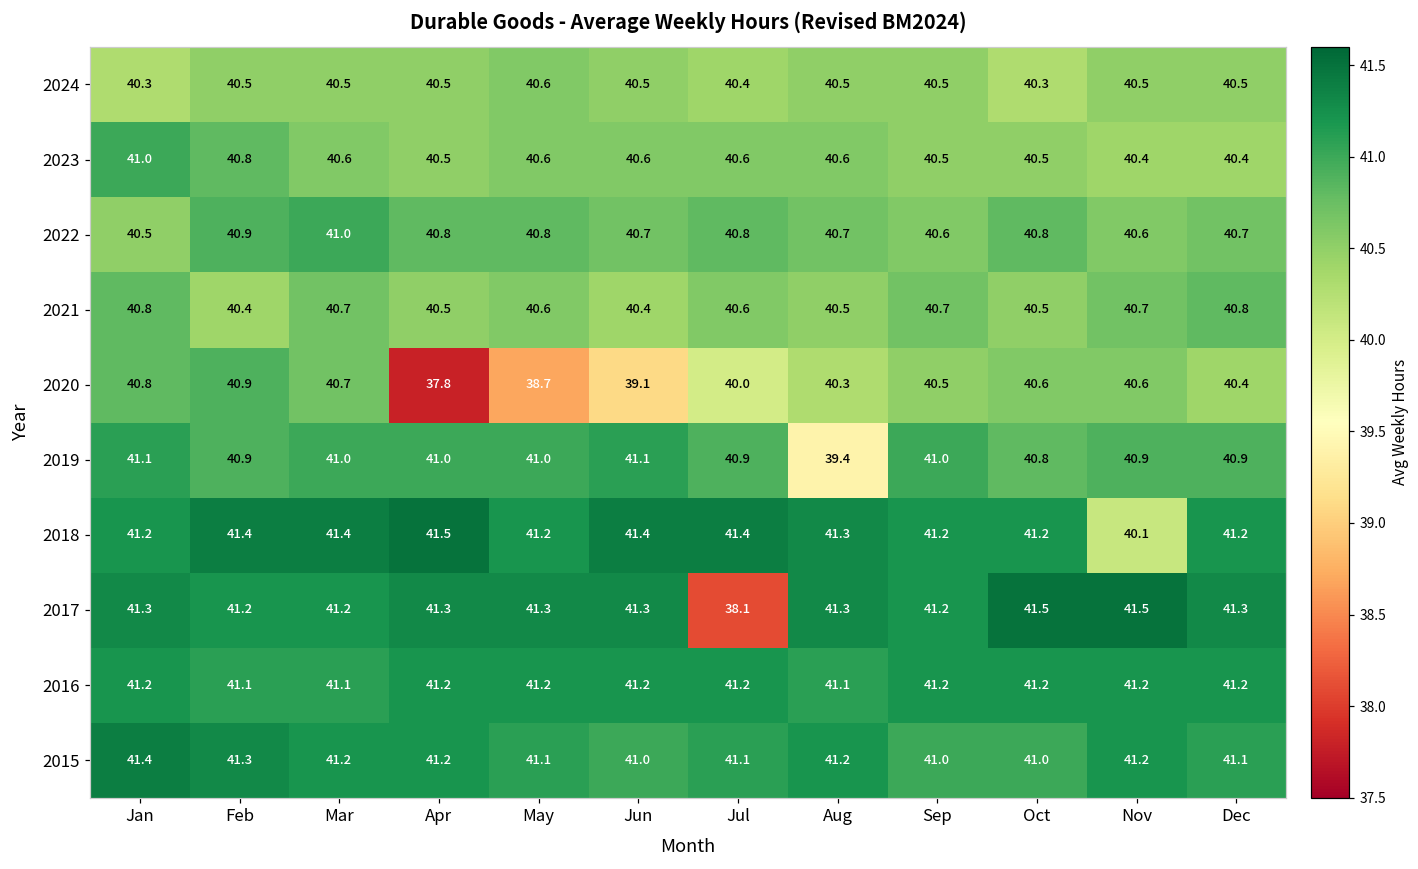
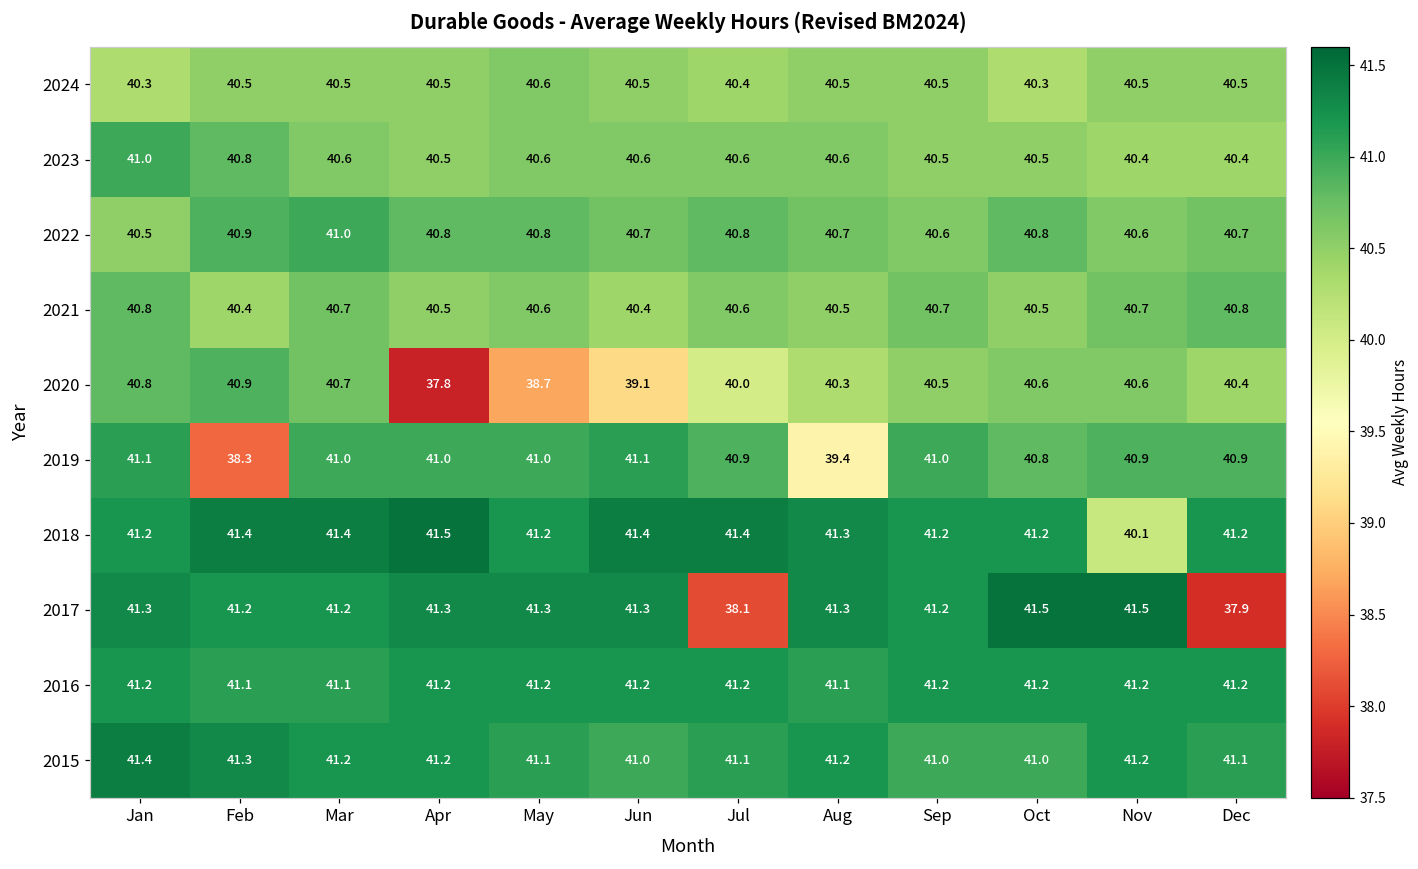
2019, Feb: 40.9 -> 38.3
2017, Dec: 41.3 -> 37.9
